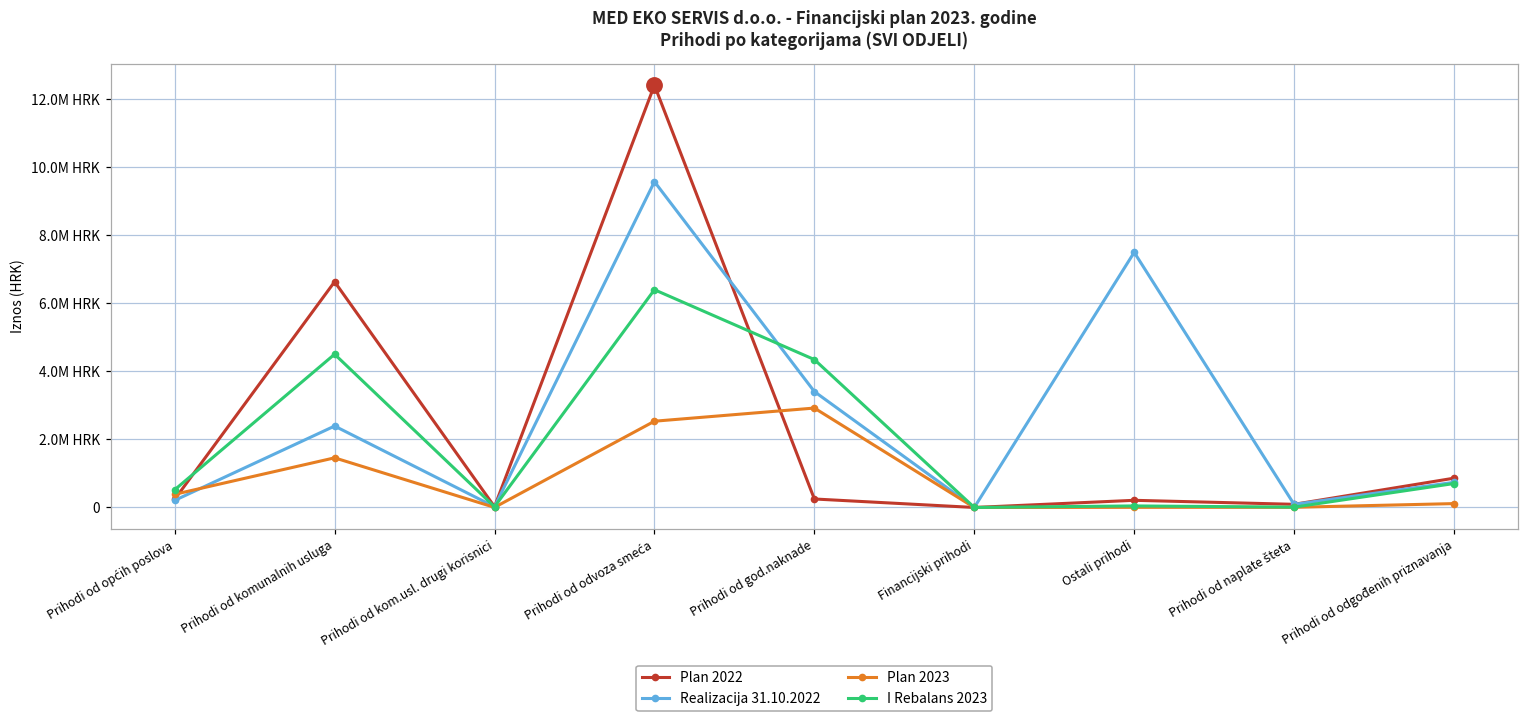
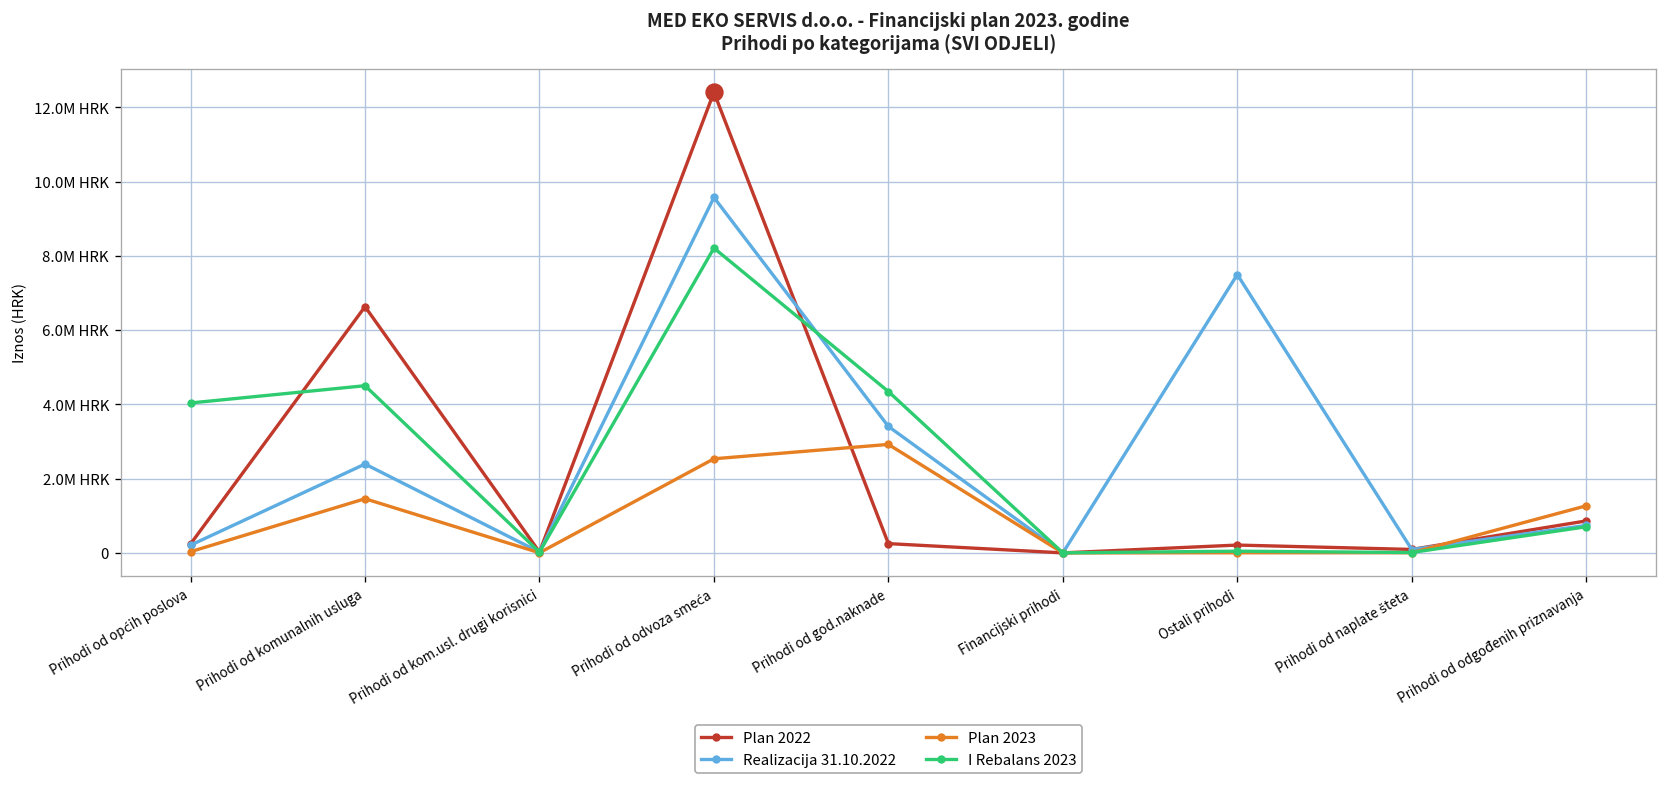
Plan 2023, Prihodi od općih poslova: 0.4M HRK -> 0.0M HRK
I Rebalans 2023, Prihodi od općih poslova: 0.5M HRK -> 4.0M HRK
I Rebalans 2023, Prihodi od odvoza smeća: 6.4M HRK -> 8.2M HRK
Plan 2023, Prihodi od odgođenih priznavanja: 0.1M HRK -> 1.3M HRK
